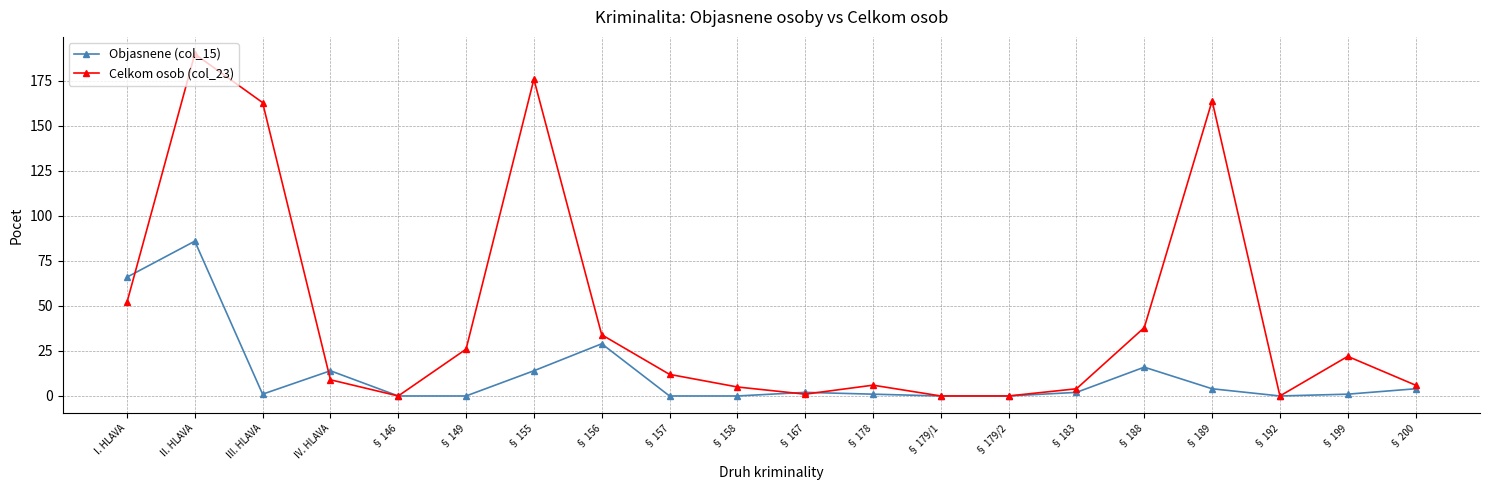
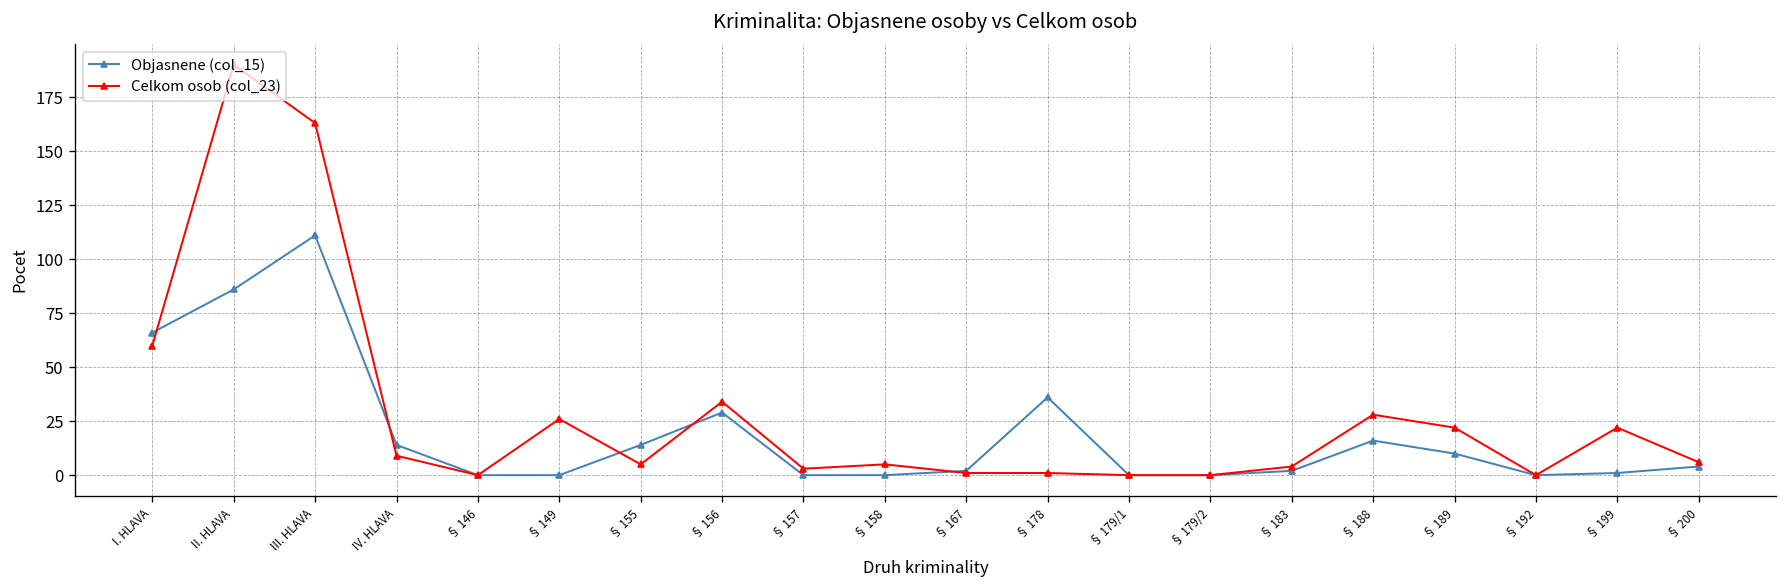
Celkom osob (col_23), I. HLAVA: 52 -> 60
Objasnene (col_15), III. HLAVA: 1 -> 111
Celkom osob (col_23), § 155: 176 -> 5
Celkom osob (col_23), § 157: 12 -> 3
Objasnene (col_15), § 178: 1 -> 36
Celkom osob (col_23), § 178: 6 -> 1
Celkom osob (col_23), § 188: 38 -> 28
Objasnene (col_15), § 189: 4 -> 10
Celkom osob (col_23), § 189: 164 -> 22
